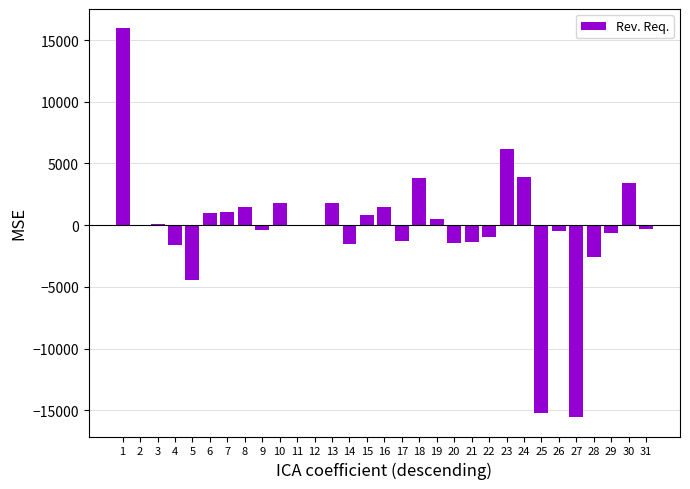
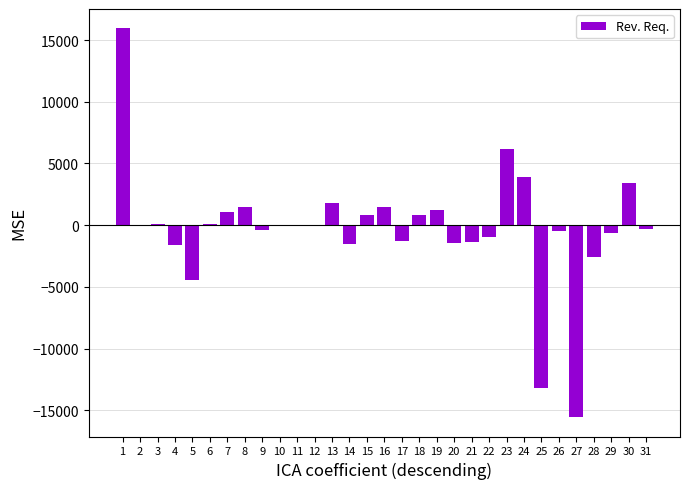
6: 1000 -> 100
10: 1800 -> 100
18: 3800 -> 800
19: 500 -> 1200
25: -15300 -> -13200
